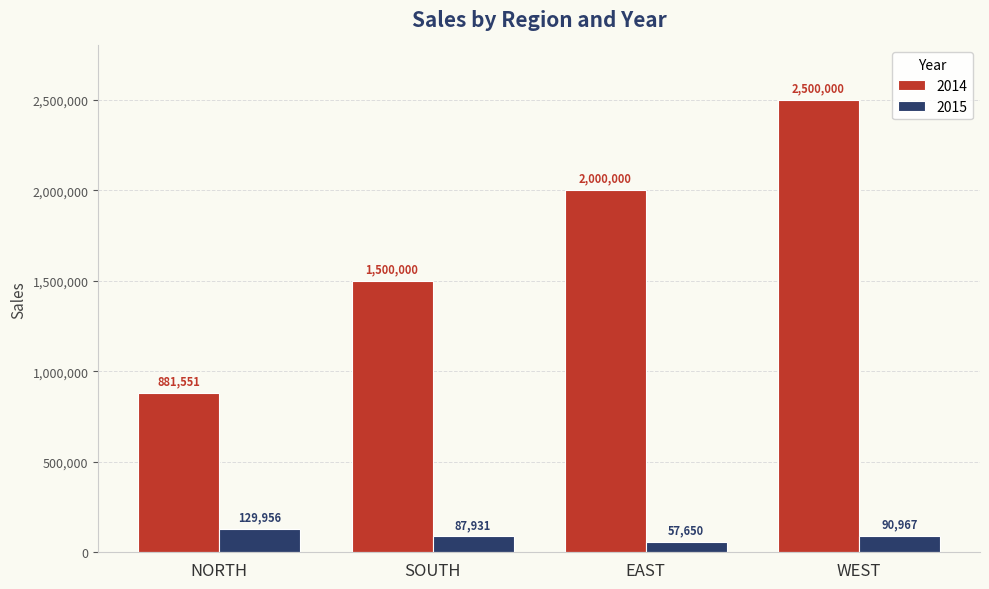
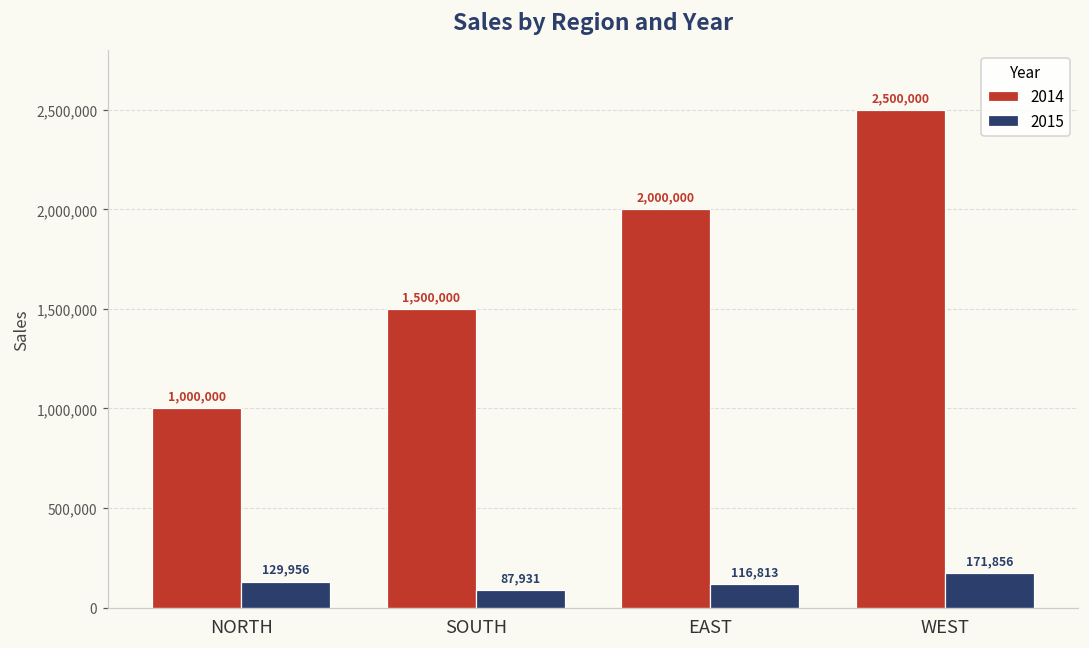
2014, NORTH: 881,551 -> 1,000,000
2015, EAST: 57,650 -> 116,813
2015, WEST: 90,967 -> 171,856
